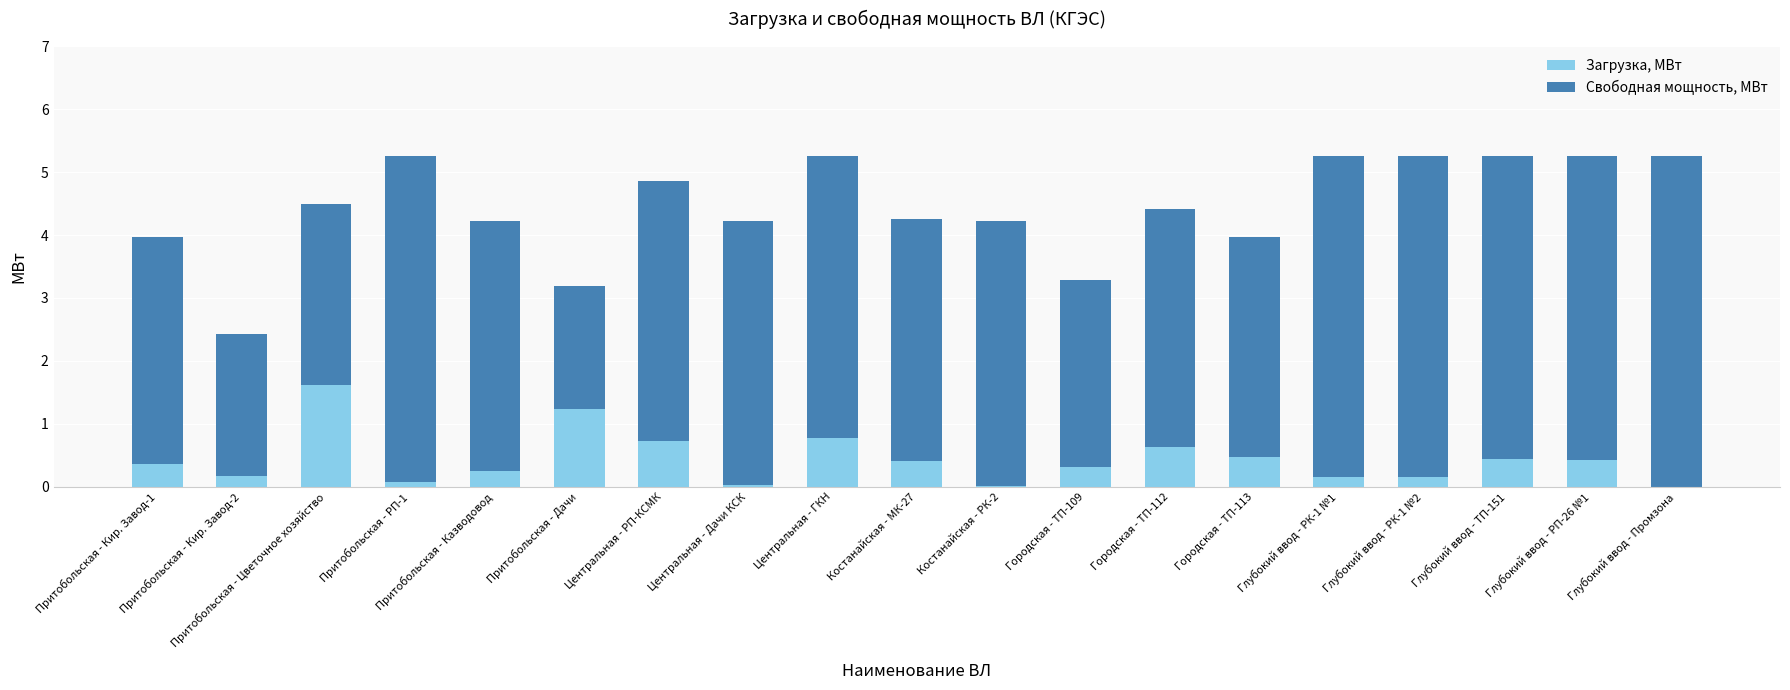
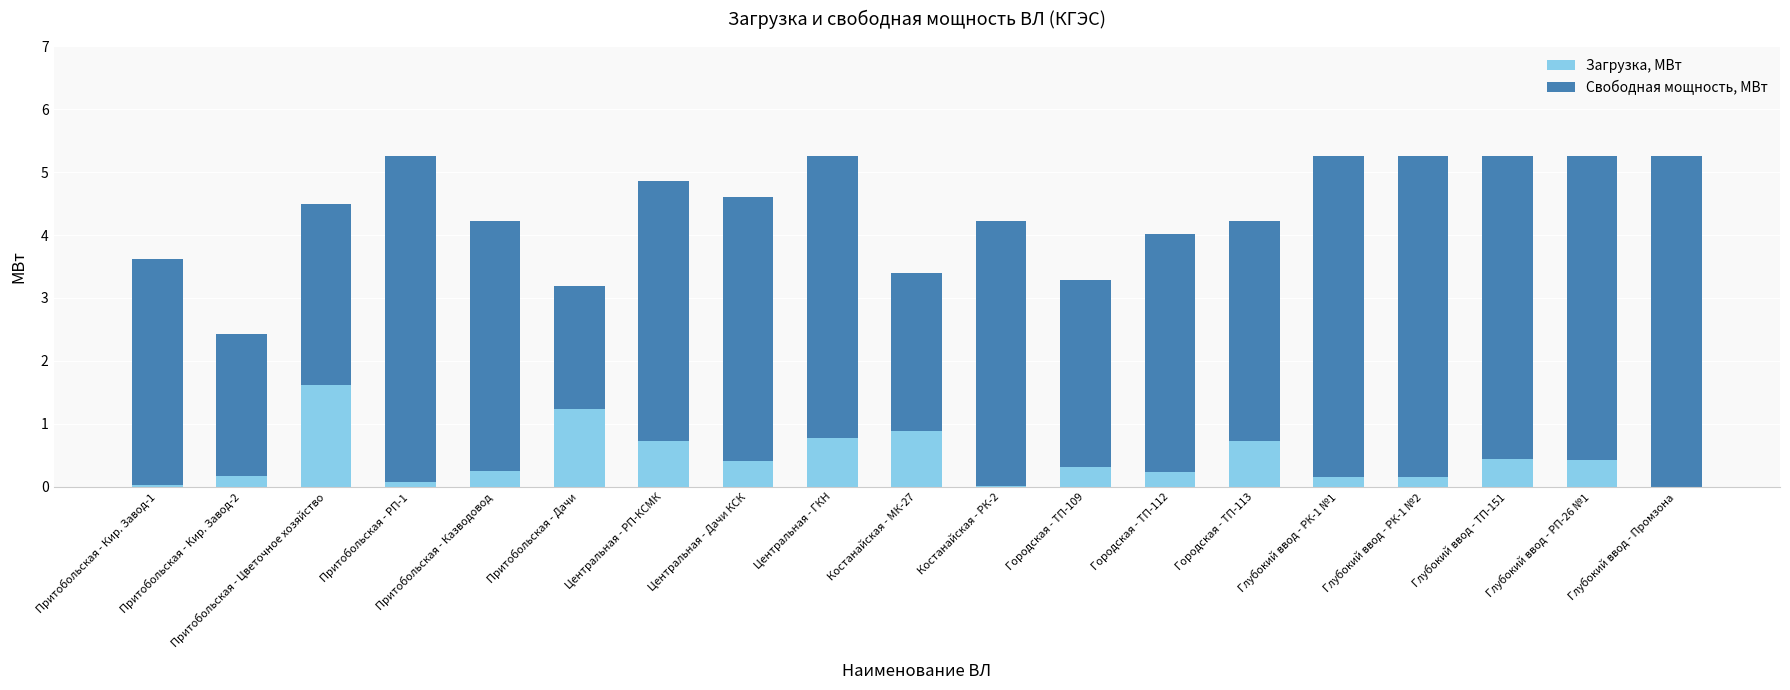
Загрузка, МВт, Притобольская - Кир. Завод-1: 0.4 -> 0.0
Загрузка, МВт, Центральная - Дачи КСК: 0.0 -> 0.4
Загрузка, МВт, Костанайская - МК-27: 0.4 -> 0.9
Свободная мощность, МВт, Костанайская - МК-27: 3.9 -> 2.5
Загрузка, МВт, Городская - ТП-112: 0.6 -> 0.2
Загрузка, МВт, Городская - ТП-113: 0.5 -> 0.7
